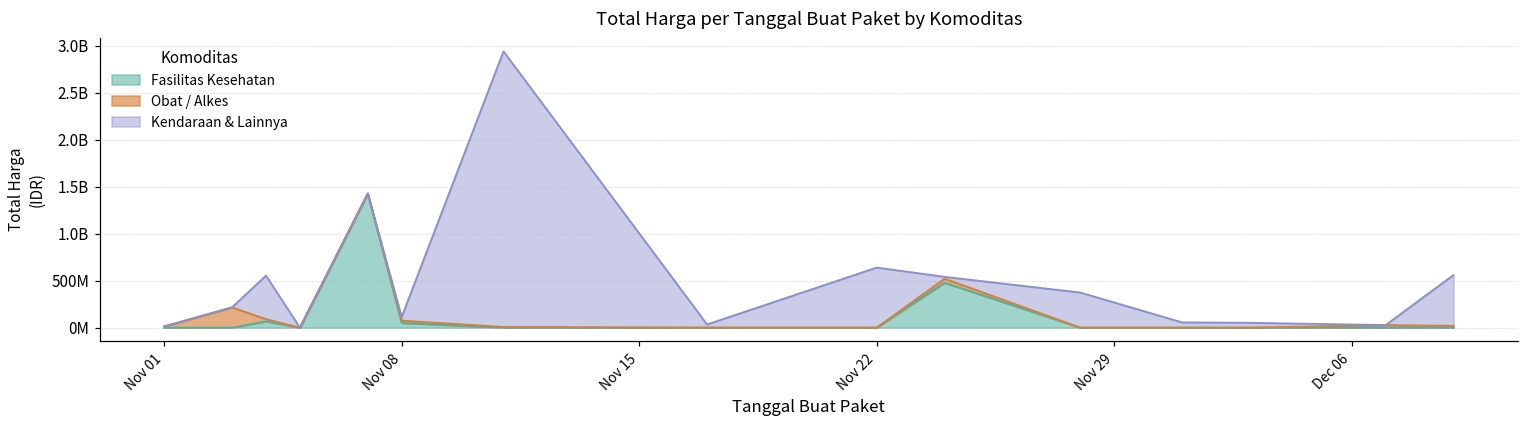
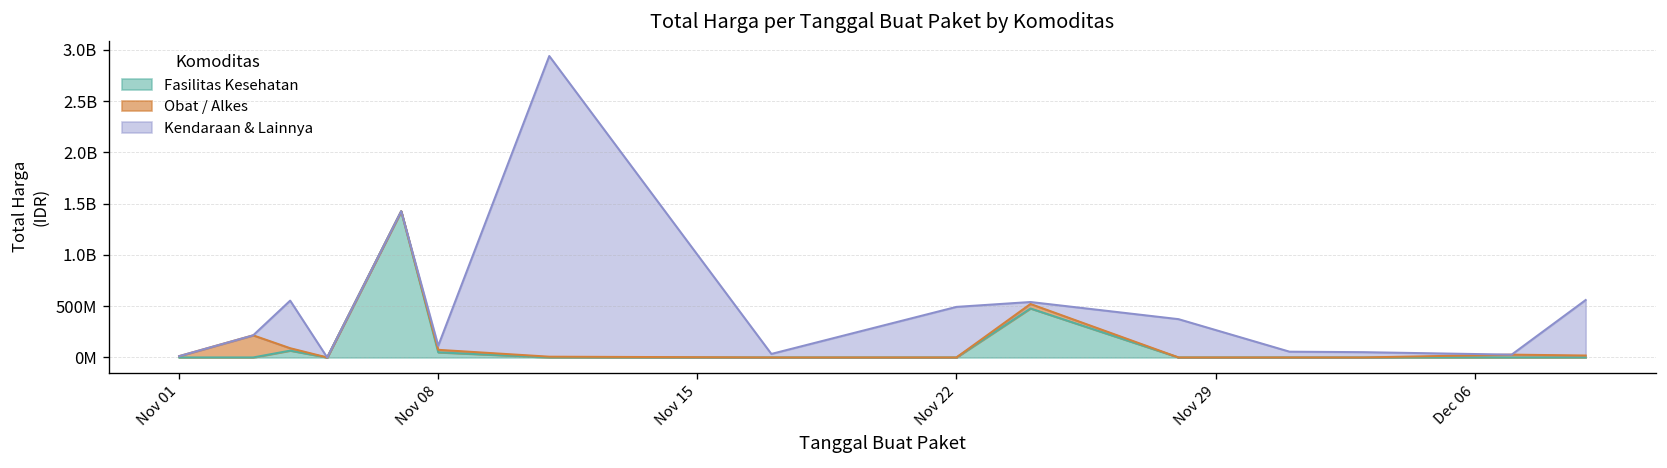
Kendaraan & Lainnya, Nov 22: 600000000 -> 500000000
